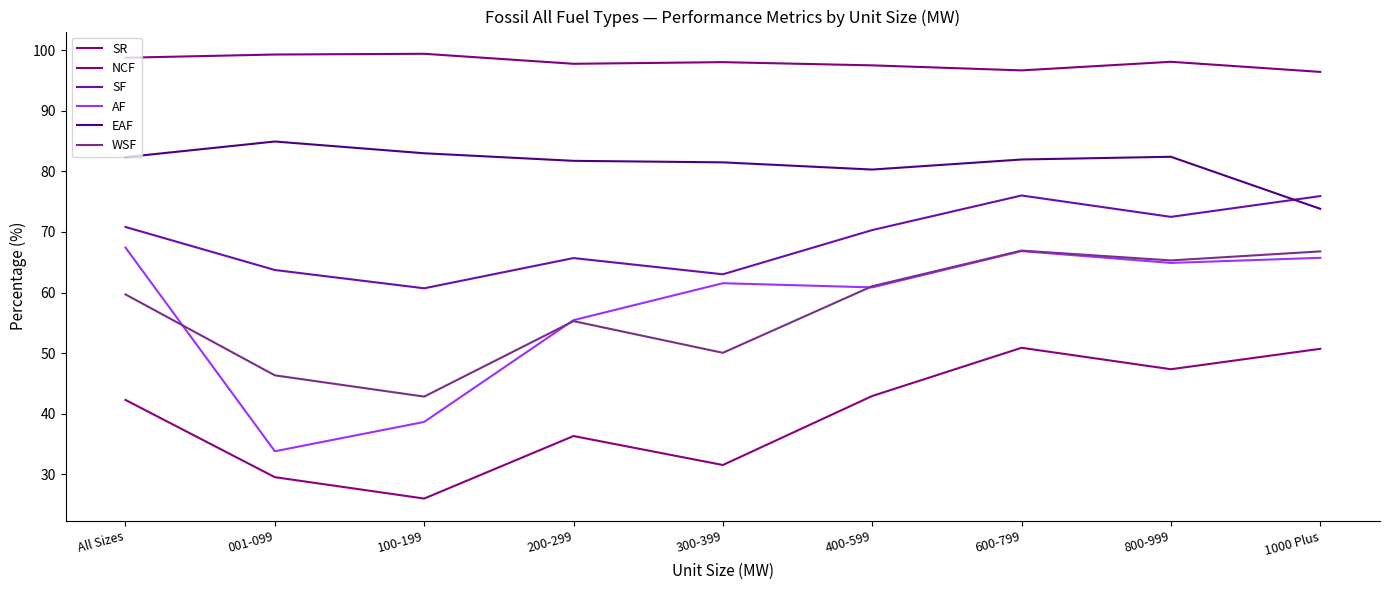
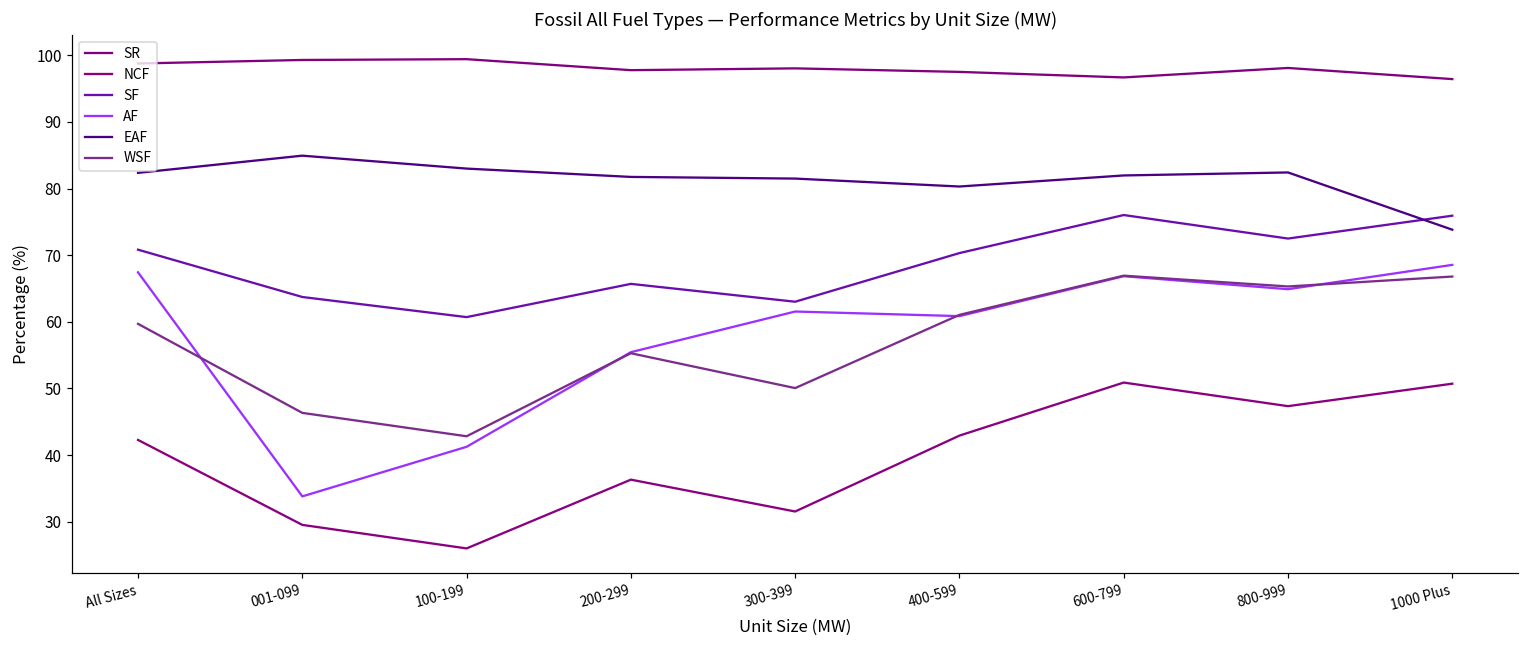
AF, 100-199: 39 -> 41
AF, 1000 Plus: 66 -> 69
